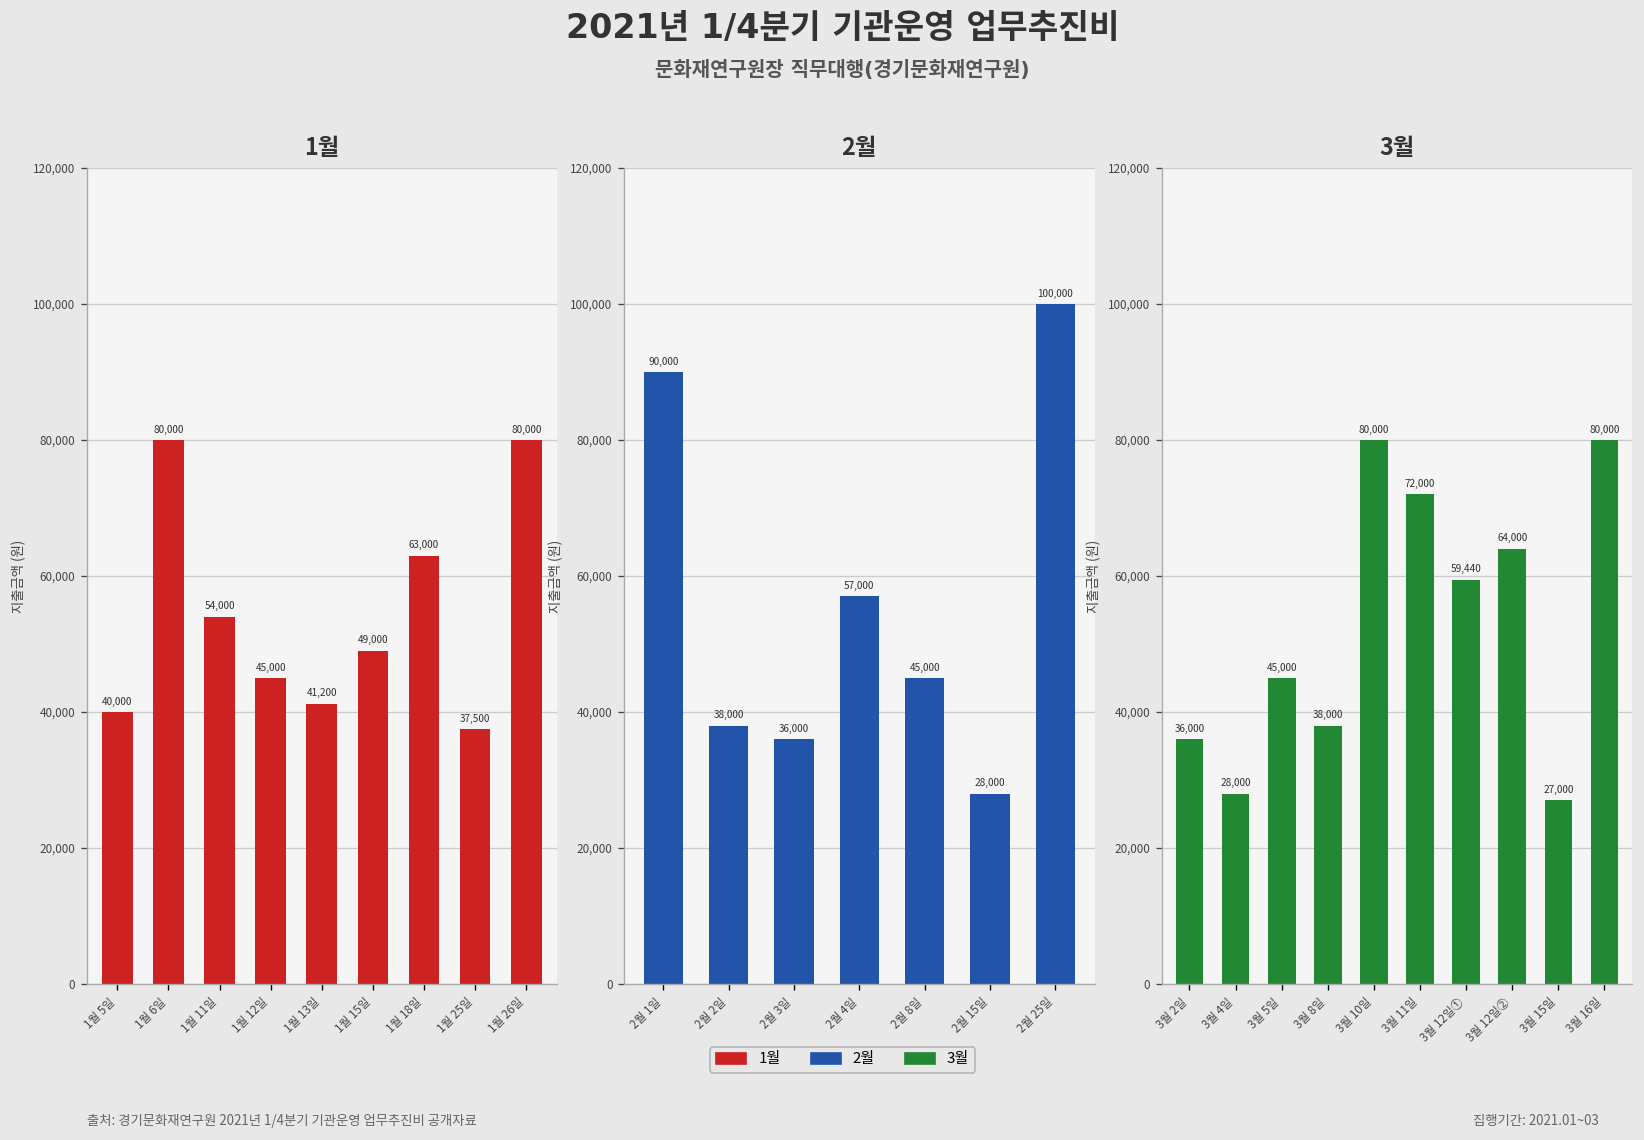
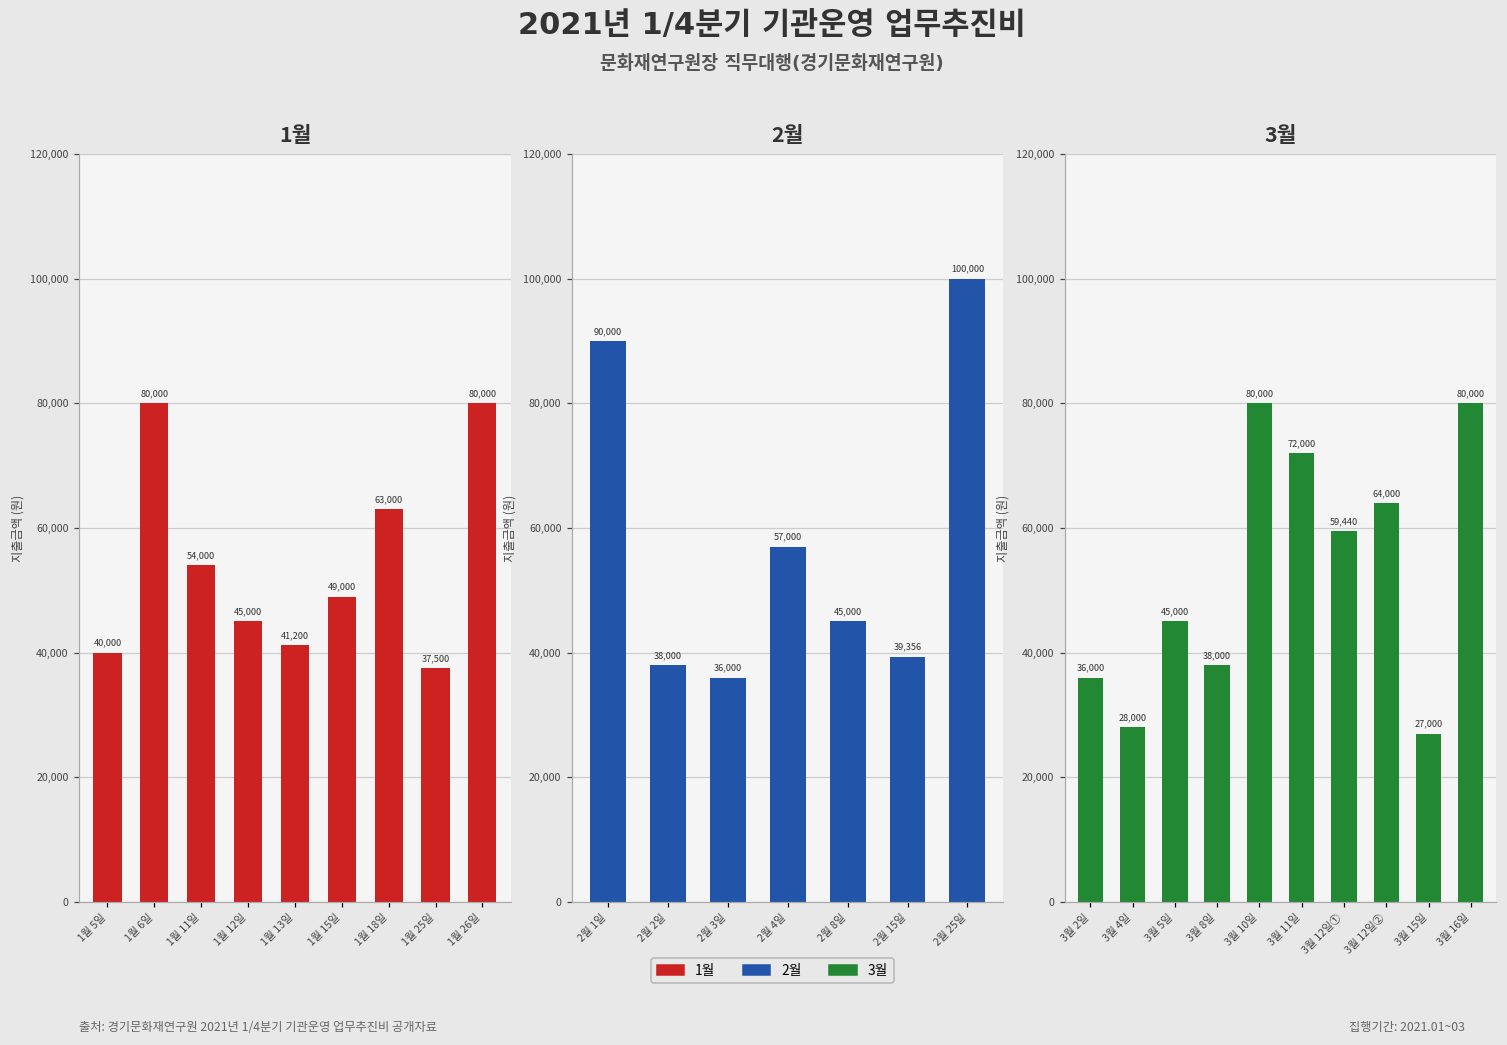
2월, 2월 15일: 28,000 -> 39,356
